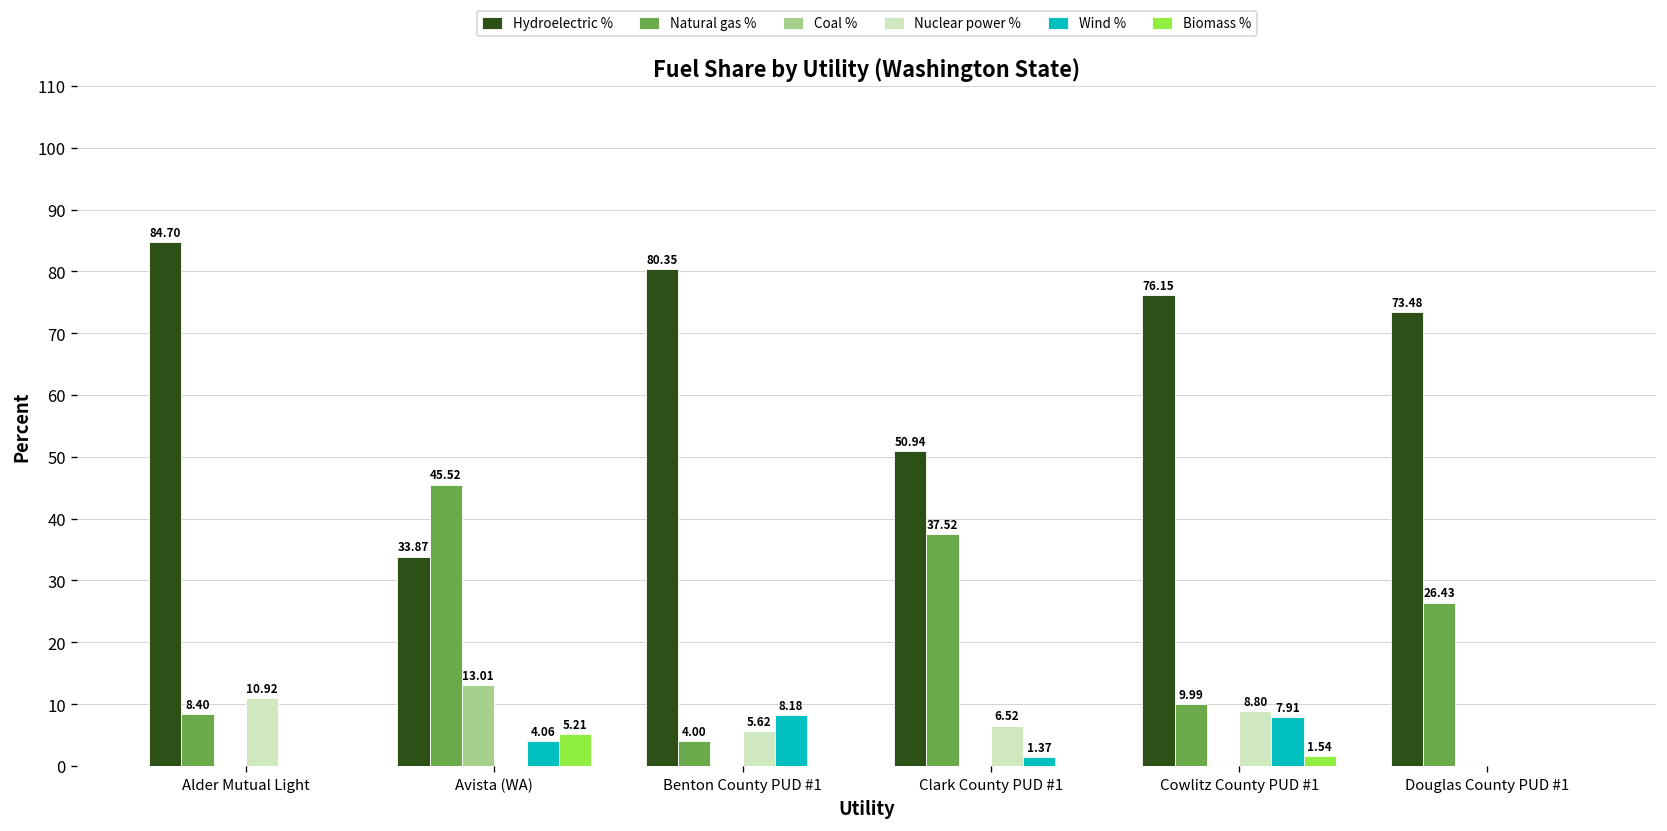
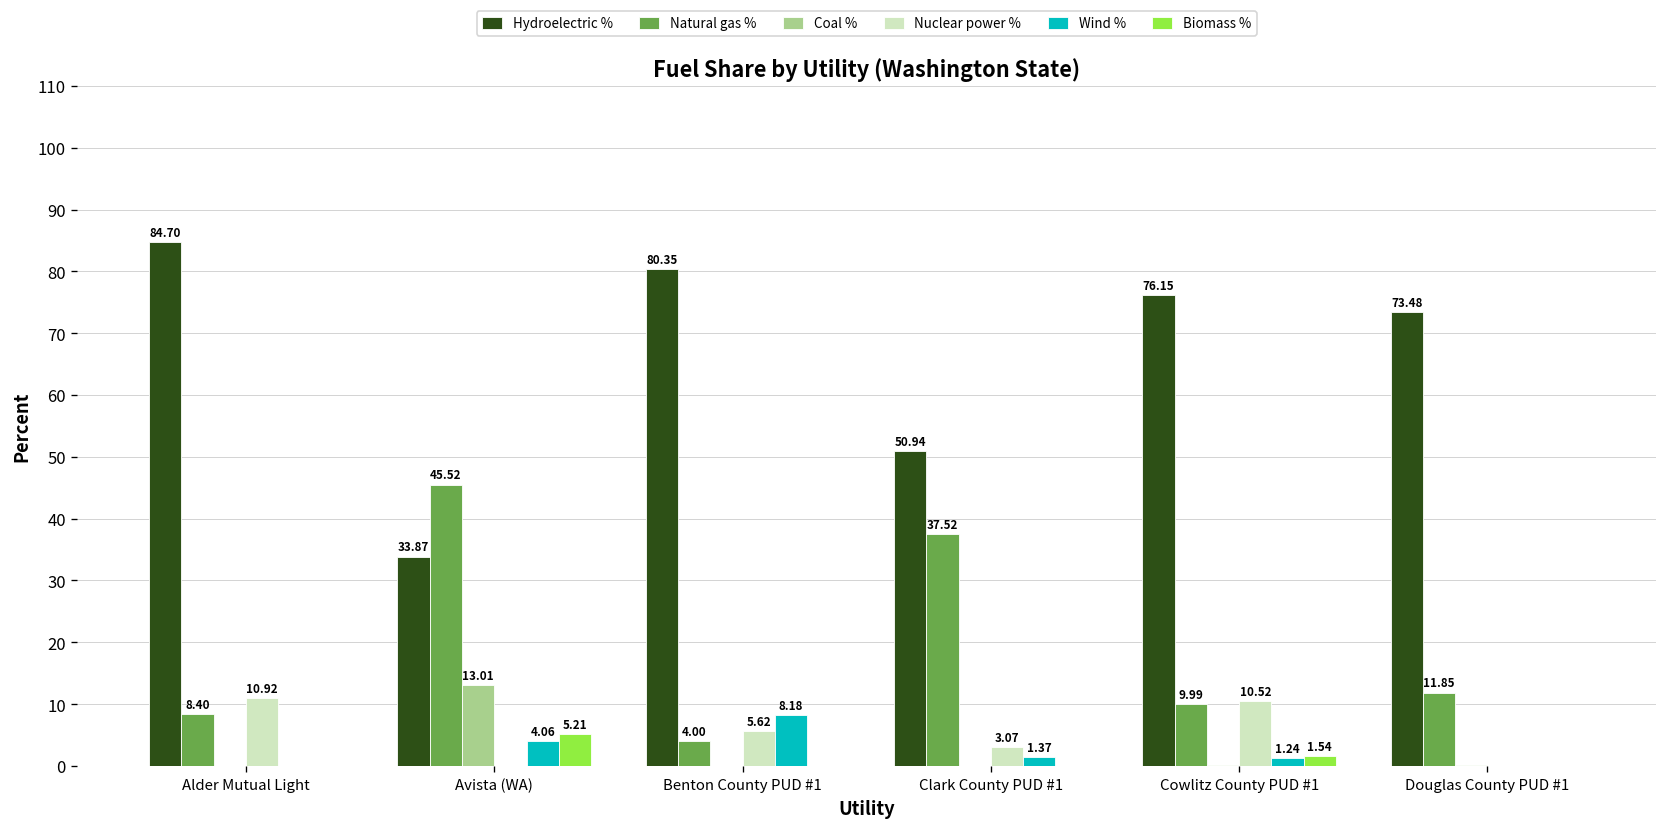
Nuclear power %, Clark County PUD #1: 6.52 -> 3.07
Nuclear power %, Cowlitz County PUD #1: 8.80 -> 10.52
Wind %, Cowlitz County PUD #1: 7.91 -> 1.24
Natural gas %, Douglas County PUD #1: 26.43 -> 11.85
